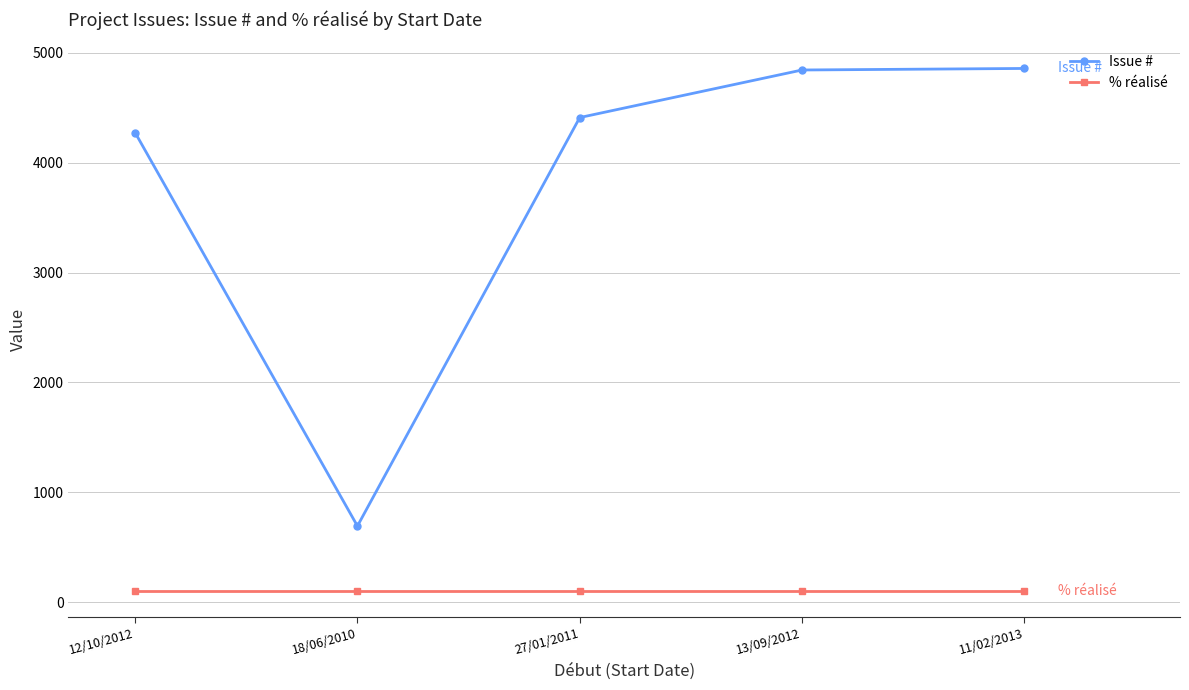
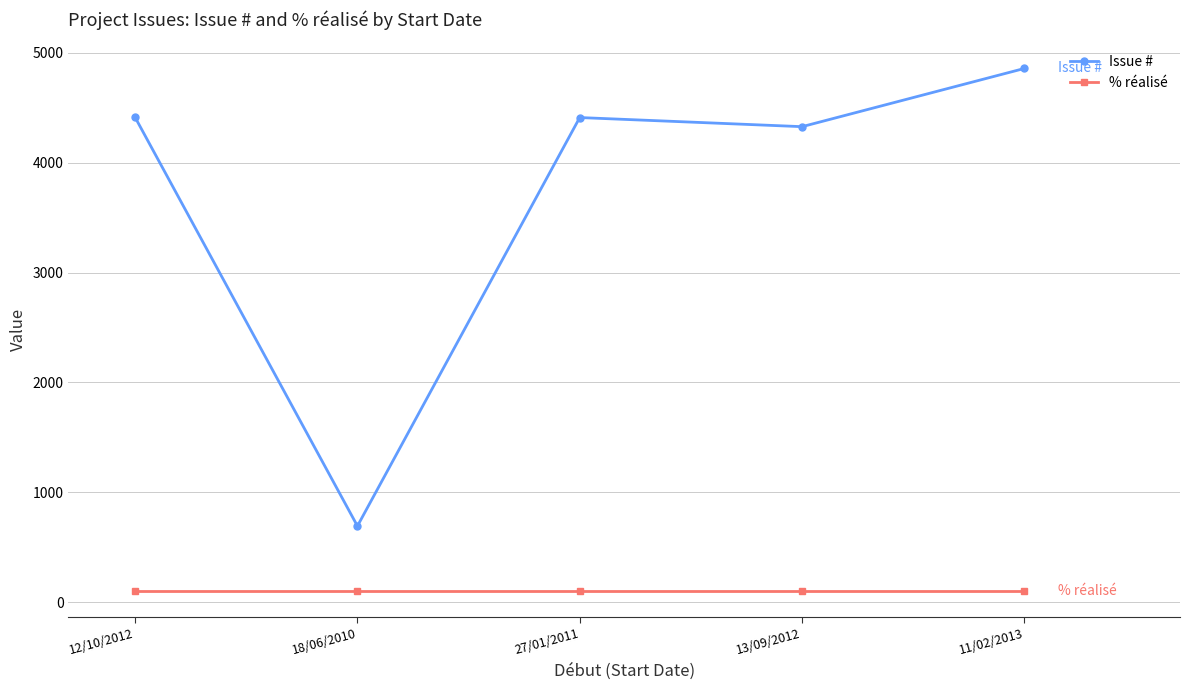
Issue #, 12/10/2012: 4270 -> 4410
Issue #, 13/09/2012: 4840 -> 4330
